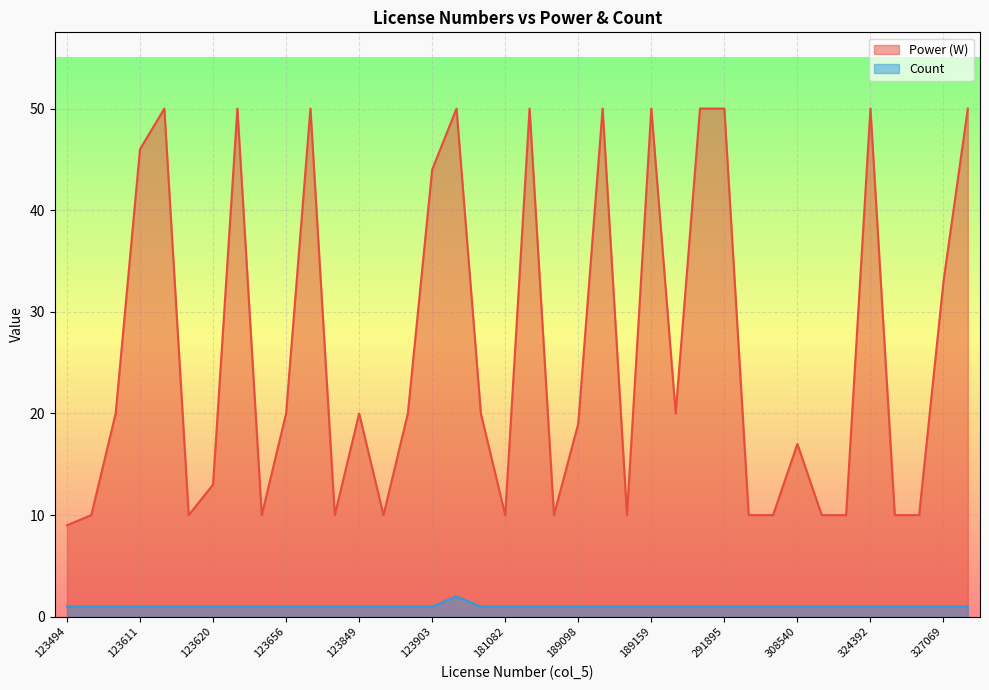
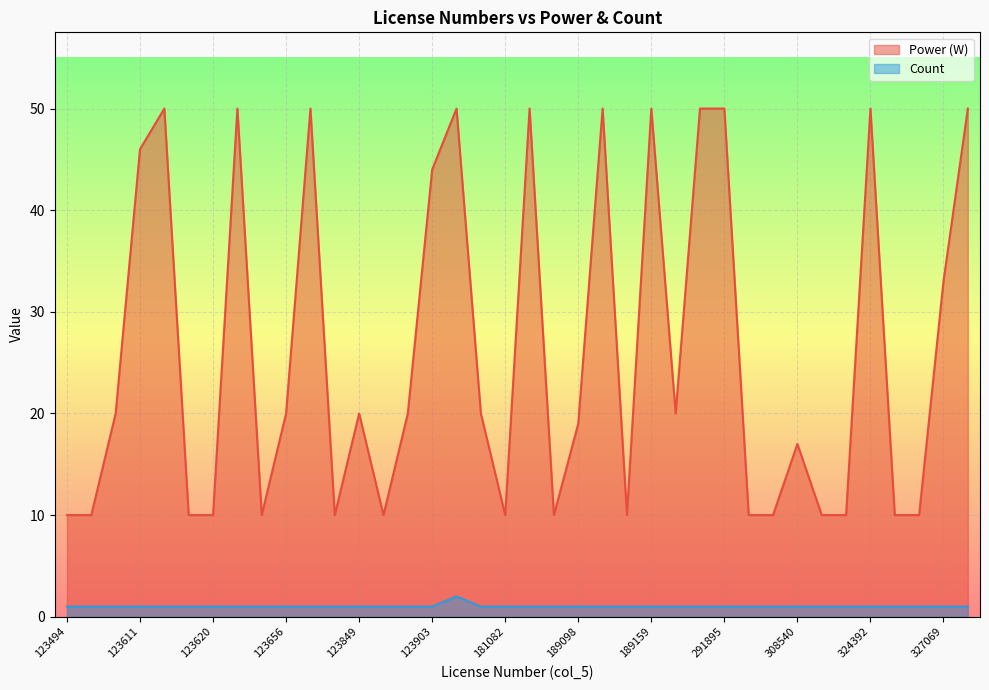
Power (W), 123494: 9 -> 10
Power (W), 123620: 13 -> 10
